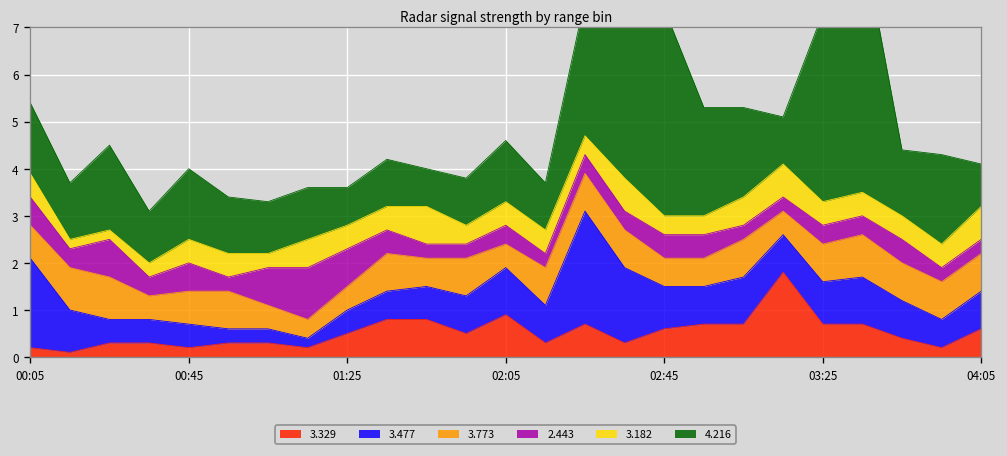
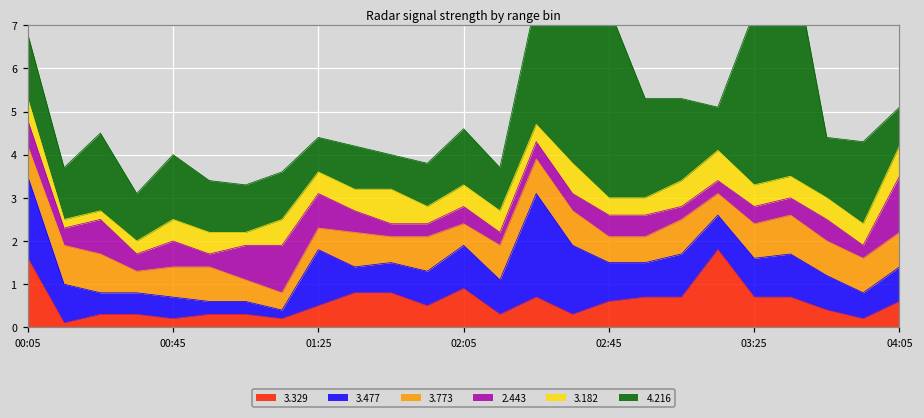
3.329, 00:05: 0.2 -> 1.6
3.477, 01:25: 0.5 -> 1.3
2.443, 04:05: 0.3 -> 1.3
